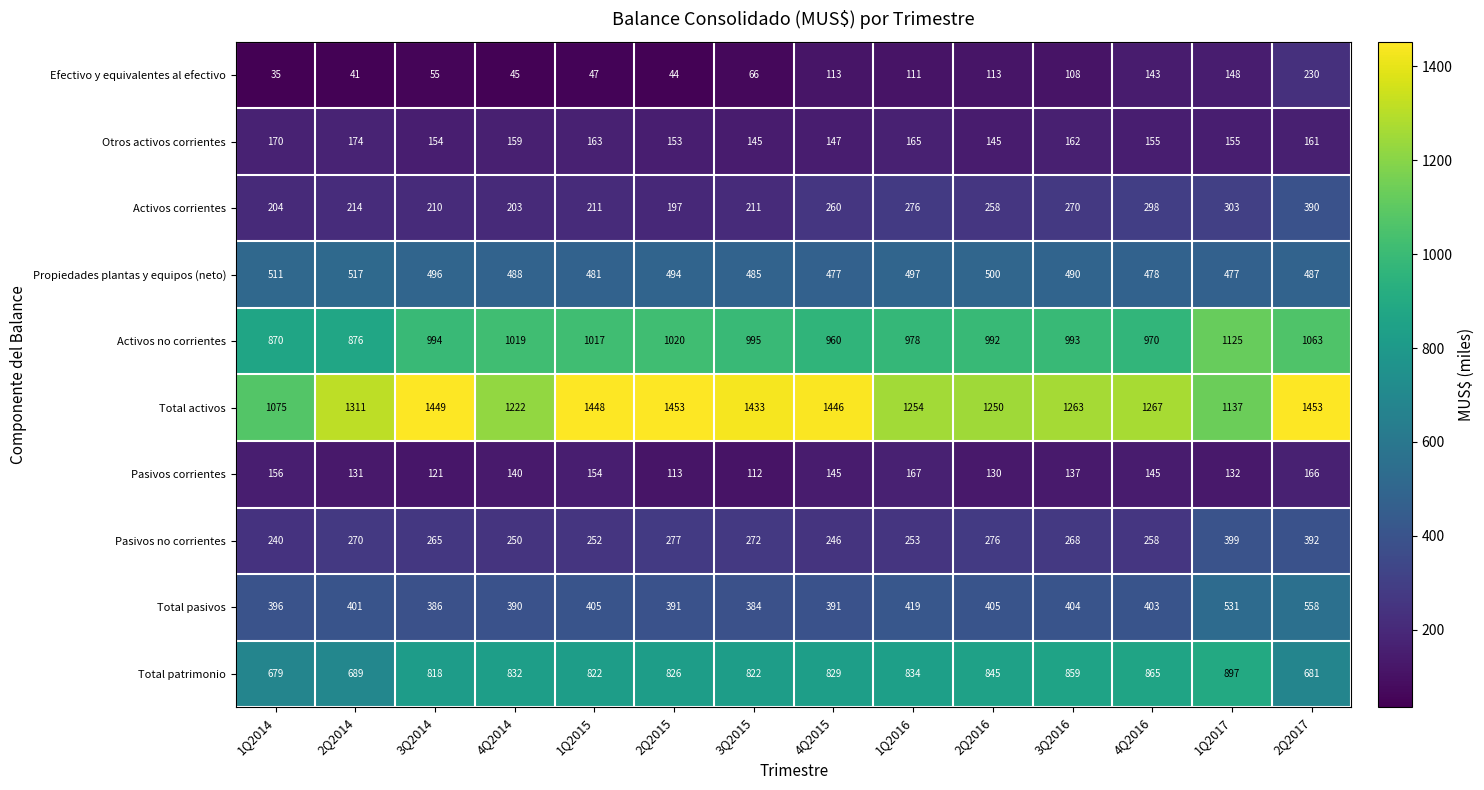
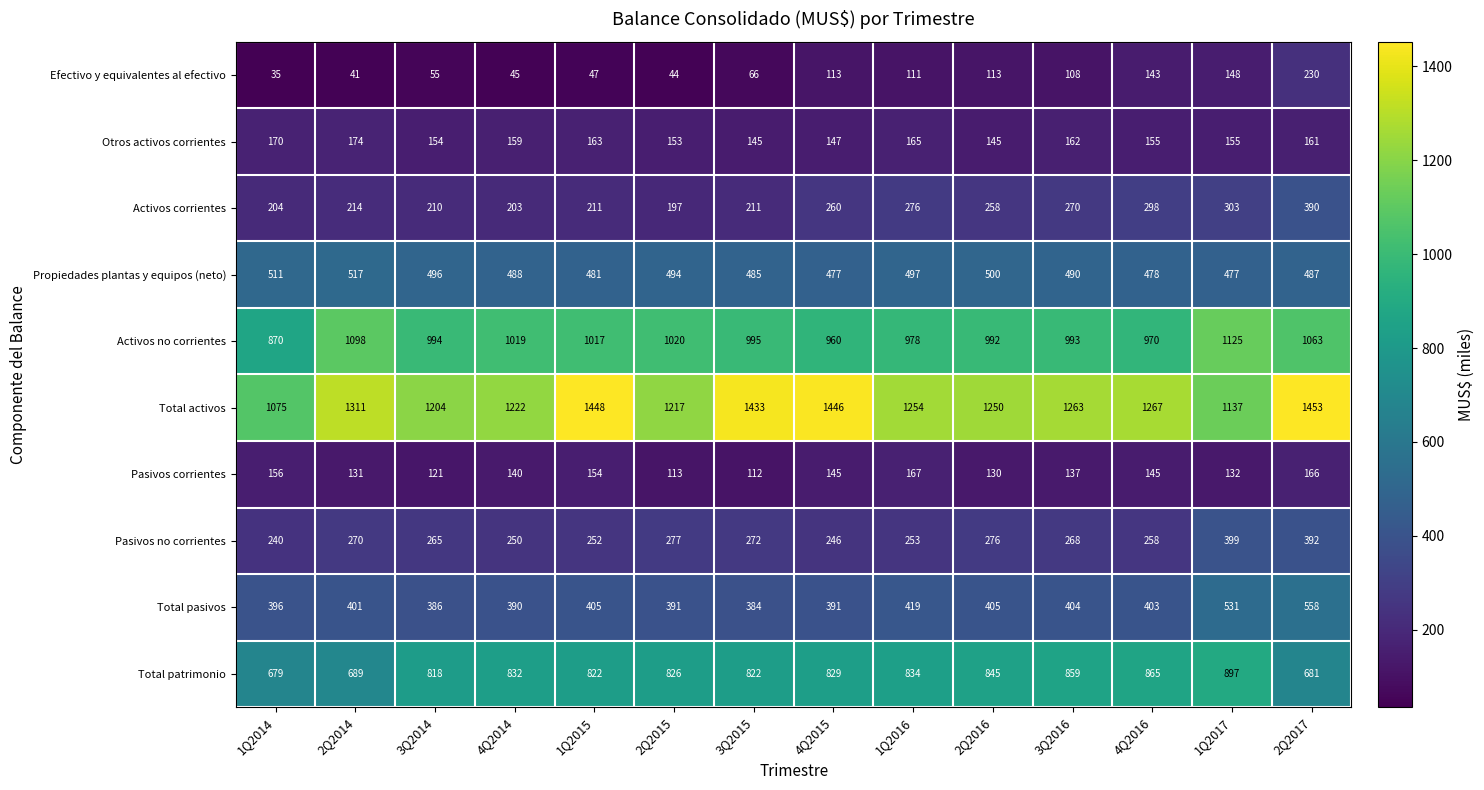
Activos no corrientes, 2Q2014: 876 -> 1098
Total activos, 3Q2014: 1449 -> 1204
Total activos, 2Q2015: 1453 -> 1217
